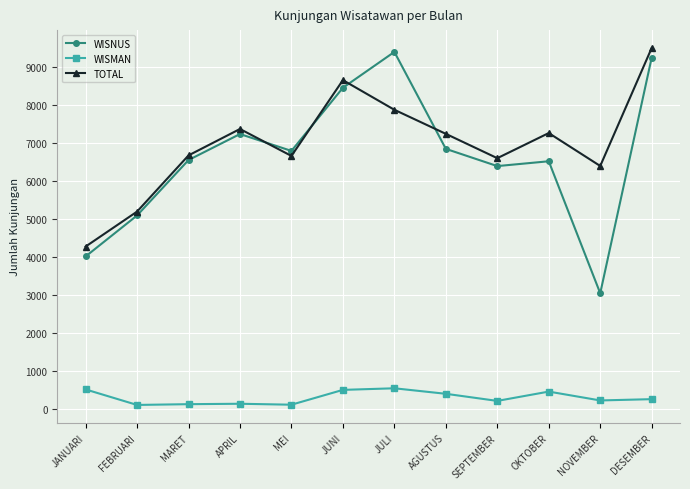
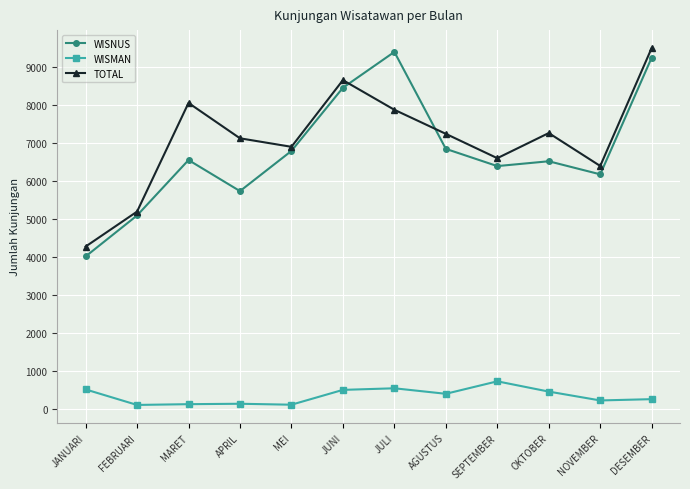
TOTAL, MARET: 6700 -> 8000
WISNUS, APRIL: 7200 -> 5700
TOTAL, APRIL: 7400 -> 7100
TOTAL, MEI: 6700 -> 6900
WISMAN, SEPTEMBER: 200 -> 700
WISNUS, NOVEMBER: 3000 -> 6200
